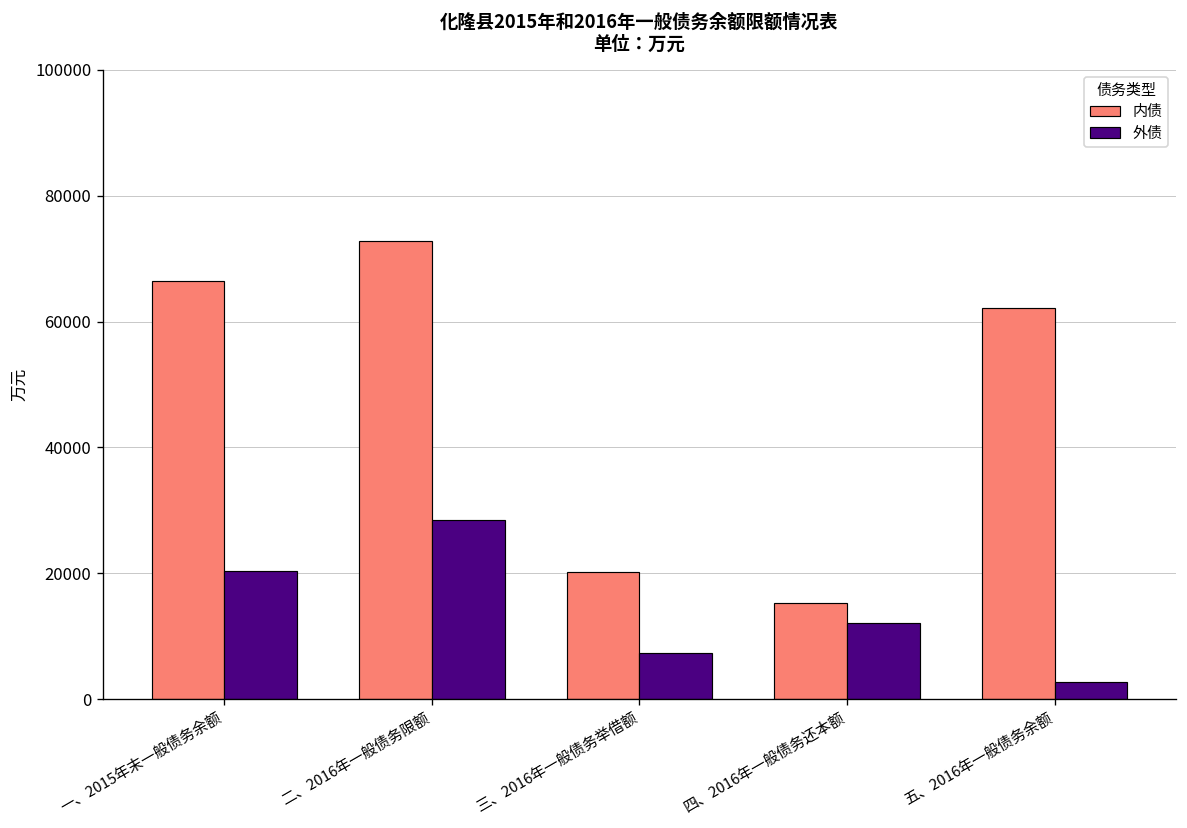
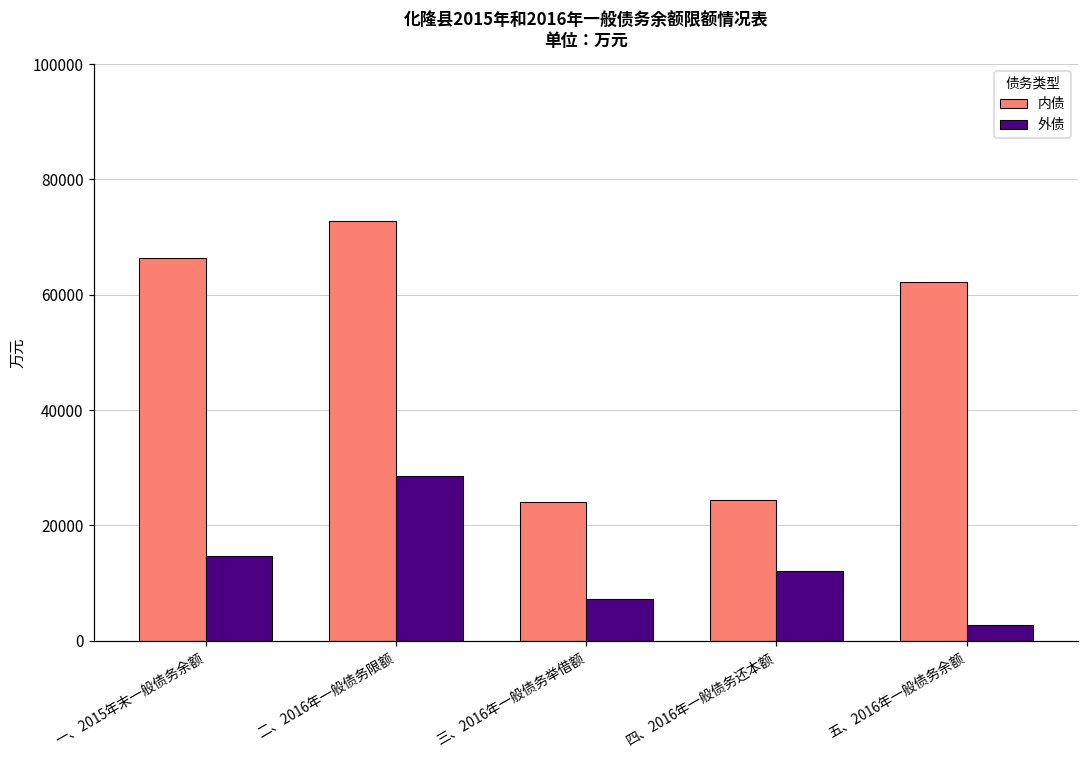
外债, 一、2015年末一般债务余额: 20000 -> 15000
内债, 三、2016年一般债务举借额: 20000 -> 24000
内债, 四、2016年一般债务还本额: 15000 -> 24000
